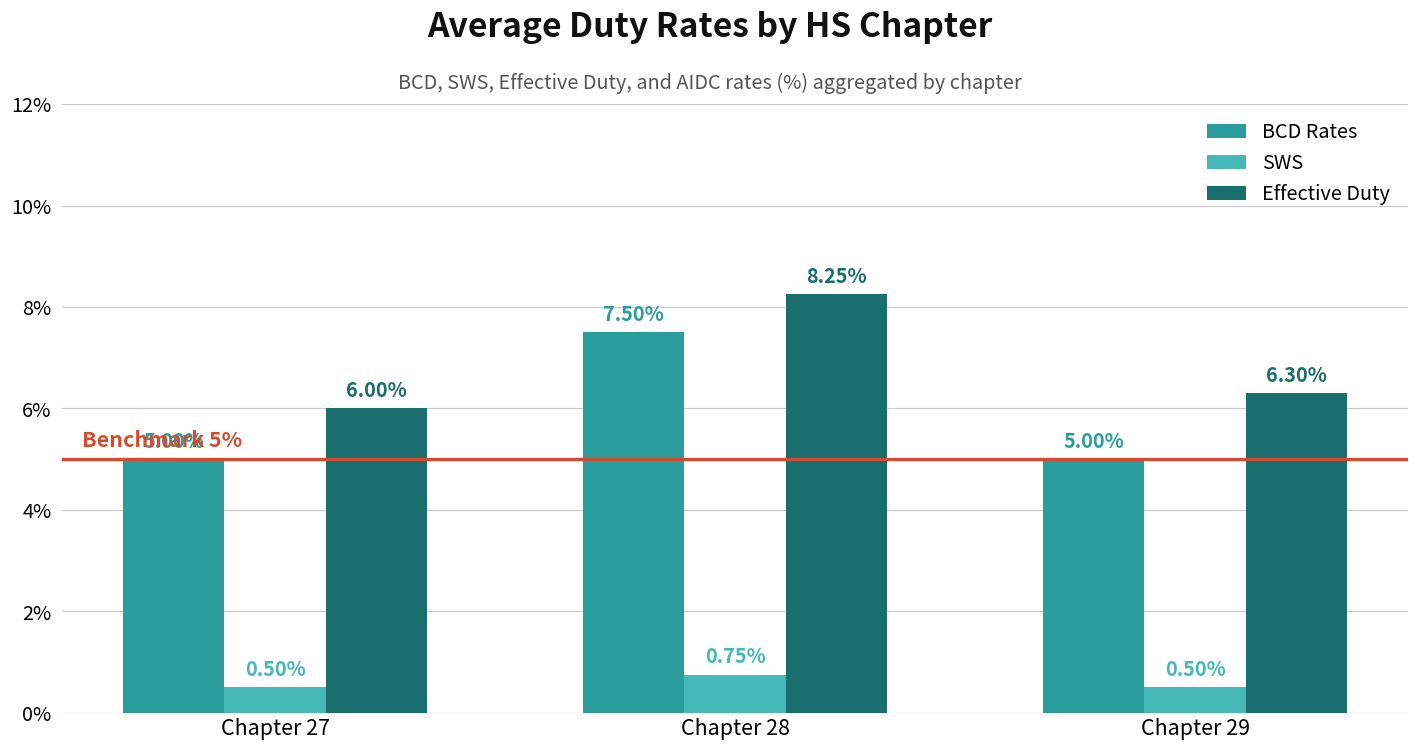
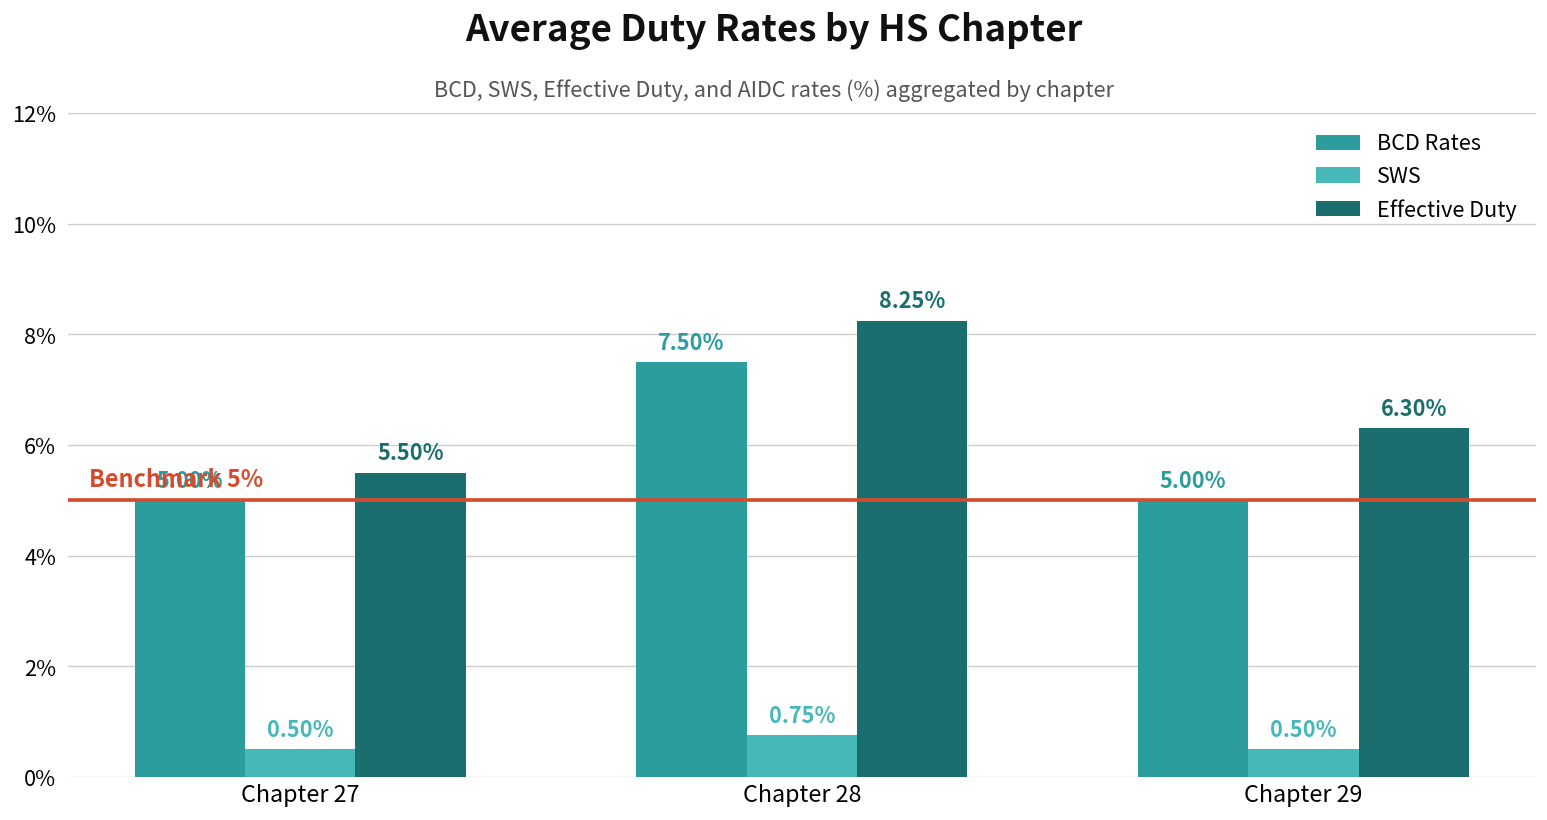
Effective Duty, Chapter 27: 6.00% -> 5.50%
